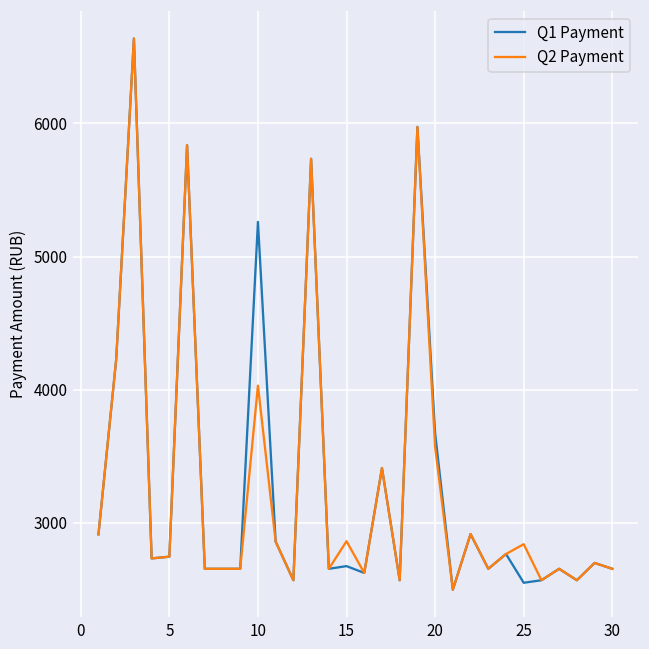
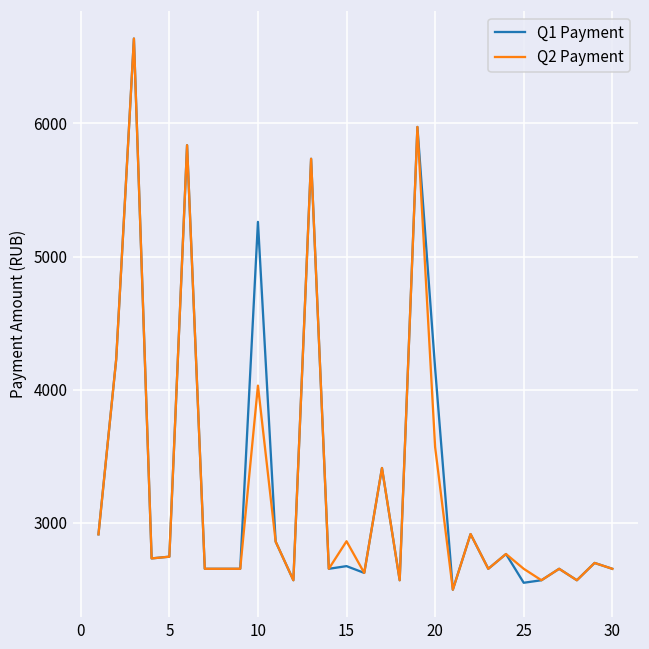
Q1 Payment, 20: 3670 -> 4160
Q2 Payment, 25: 2840 -> 2660
